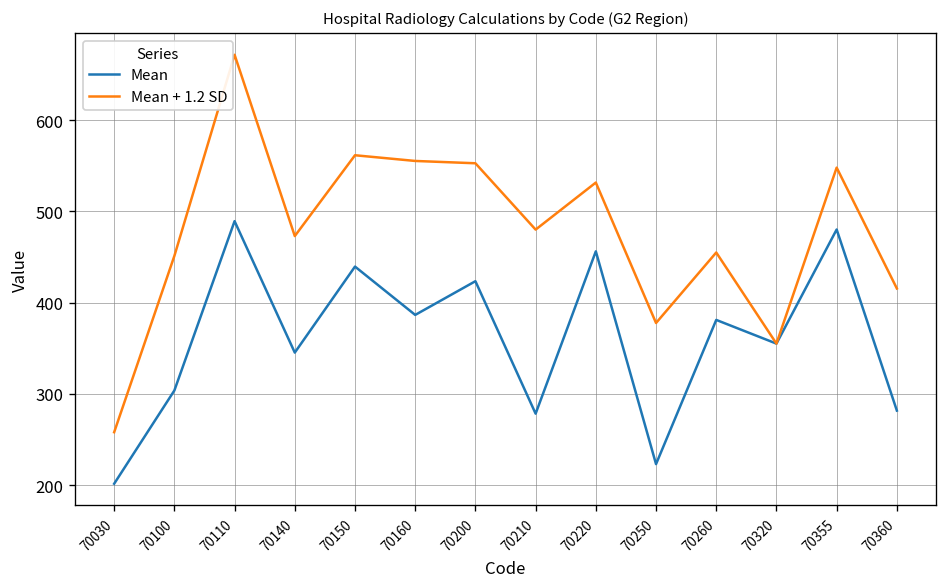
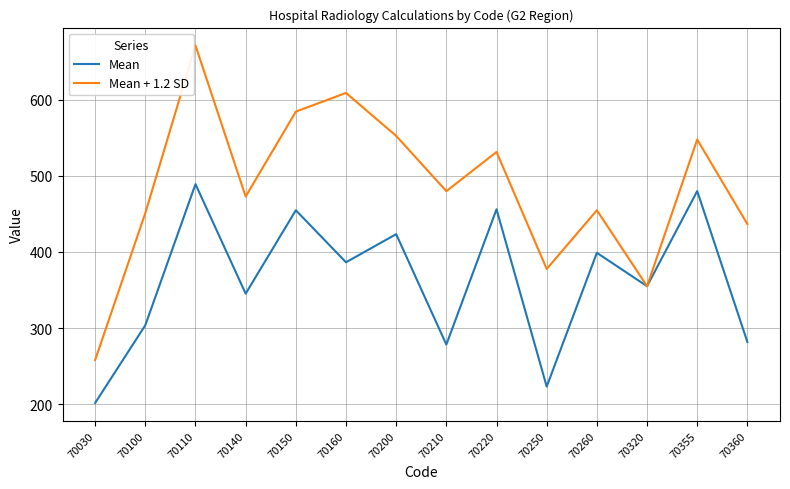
Mean, 70150: 440 -> 450
Mean + 1.2 SD, 70150: 560 -> 580
Mean + 1.2 SD, 70160: 560 -> 610
Mean, 70260: 380 -> 400
Mean + 1.2 SD, 70360: 420 -> 440
